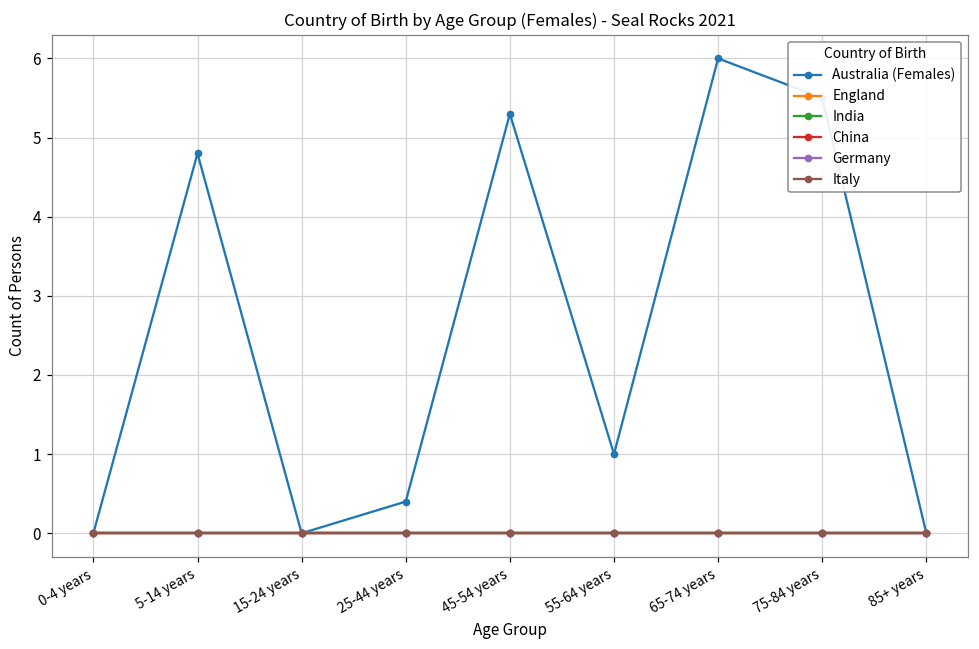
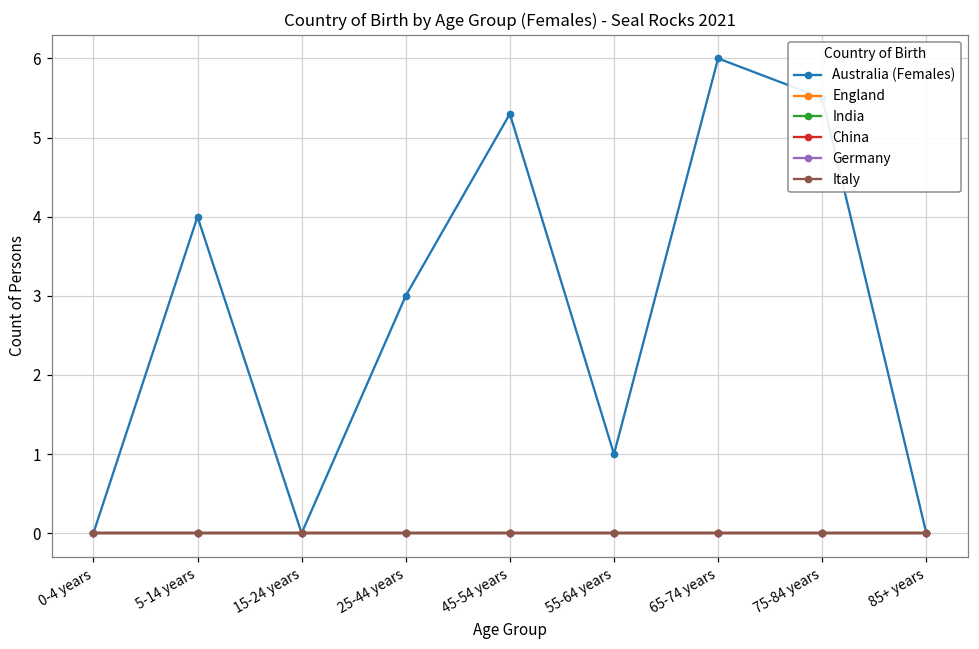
Australia (Females), 5-14 years: 4.8 -> 4.0
Australia (Females), 25-44 years: 0.4 -> 3.0
